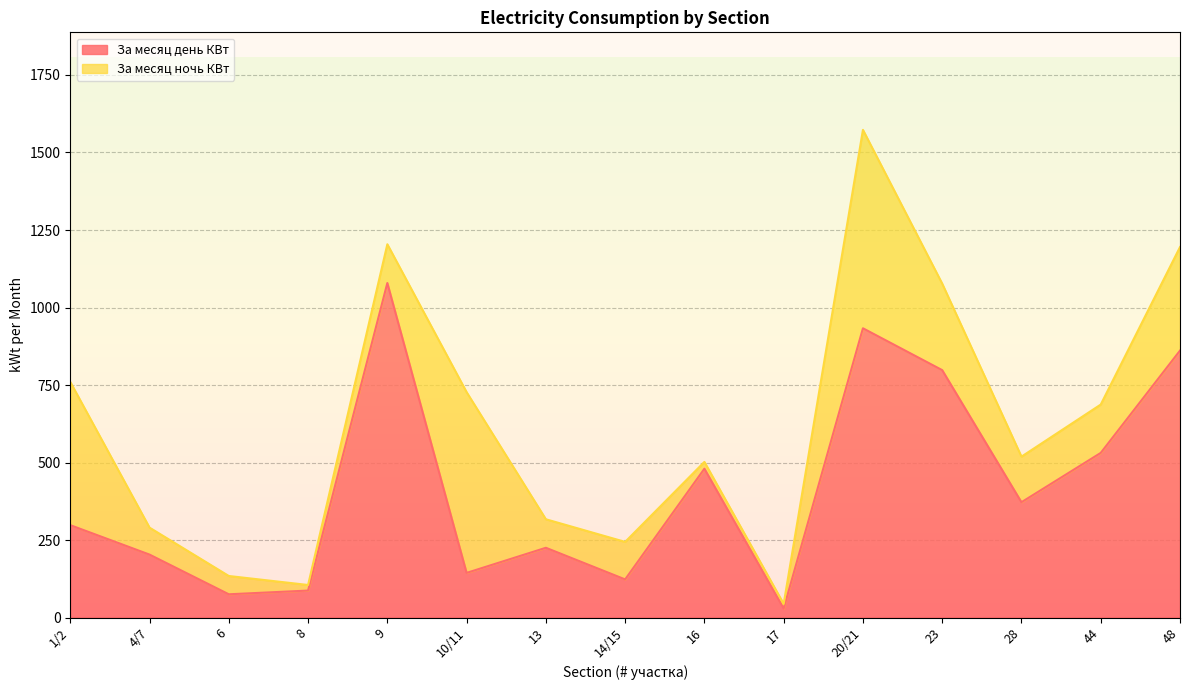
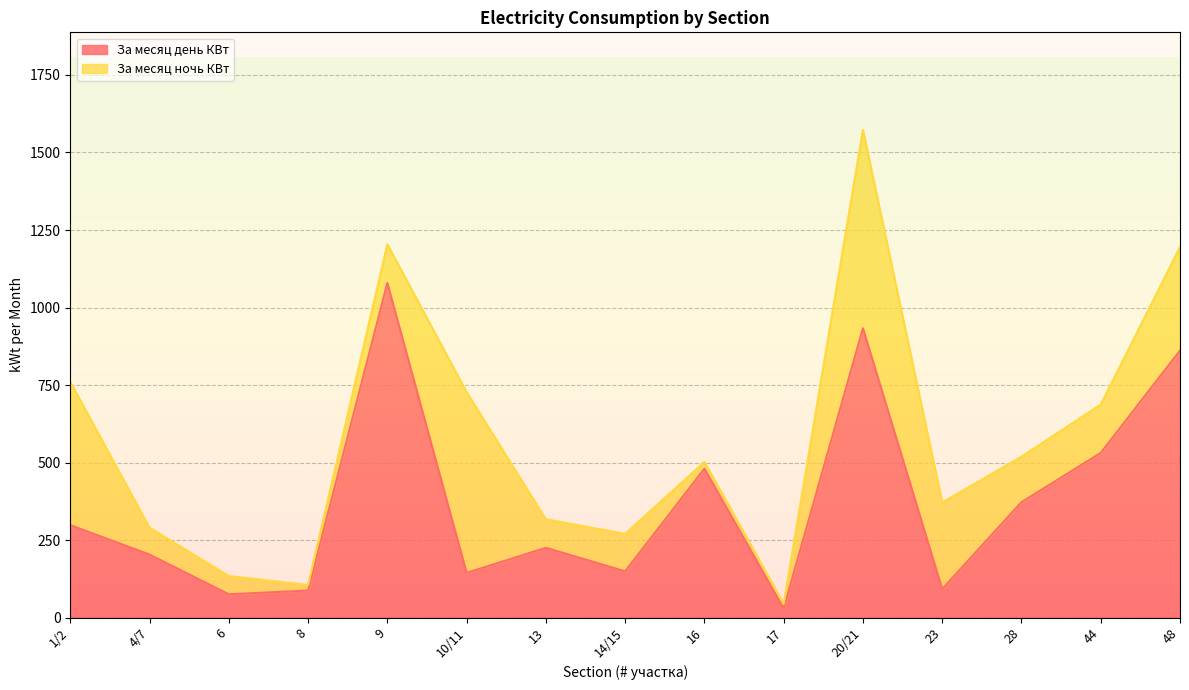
За месяц день КВт, 14/15: 120 -> 150
За месяц день КВт, 23: 800 -> 90
